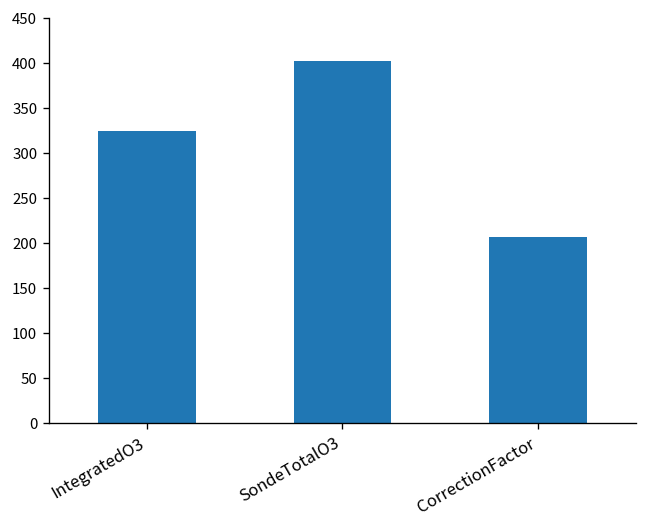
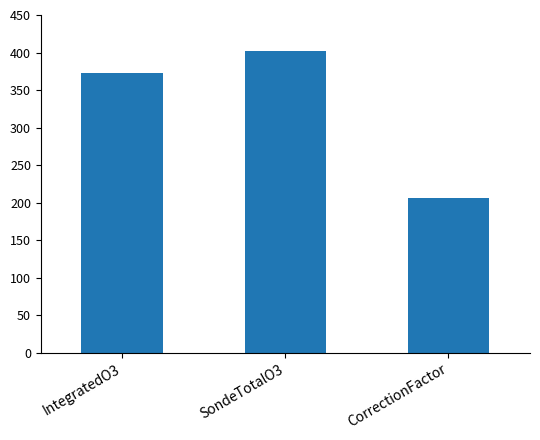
IntegratedO3: 320 -> 370
